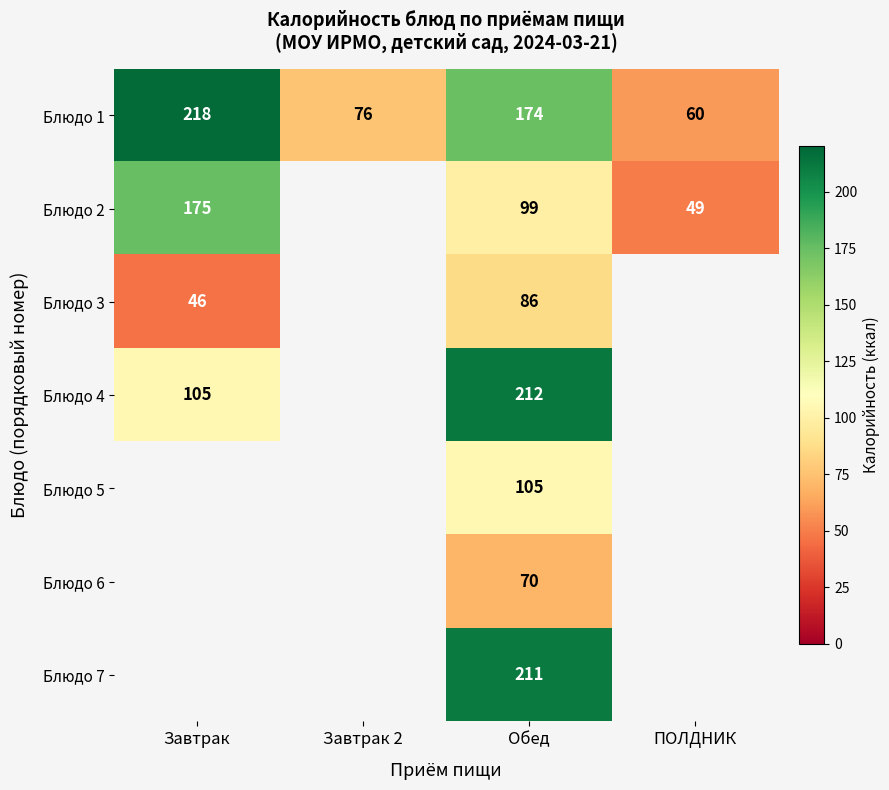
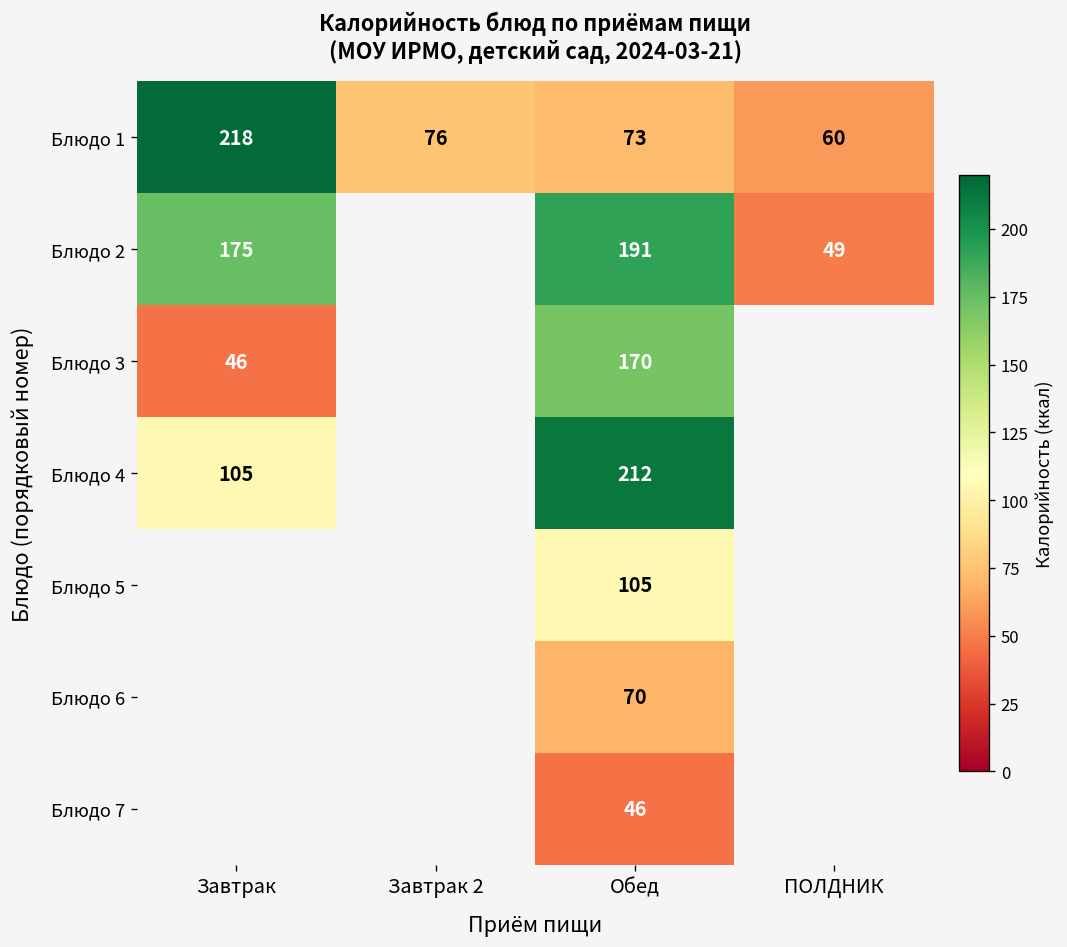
Блюдо 1, Обед: 174 -> 73
Блюдо 2, Обед: 99 -> 191
Блюдо 3, Обед: 86 -> 170
Блюдо 7, Обед: 211 -> 46
